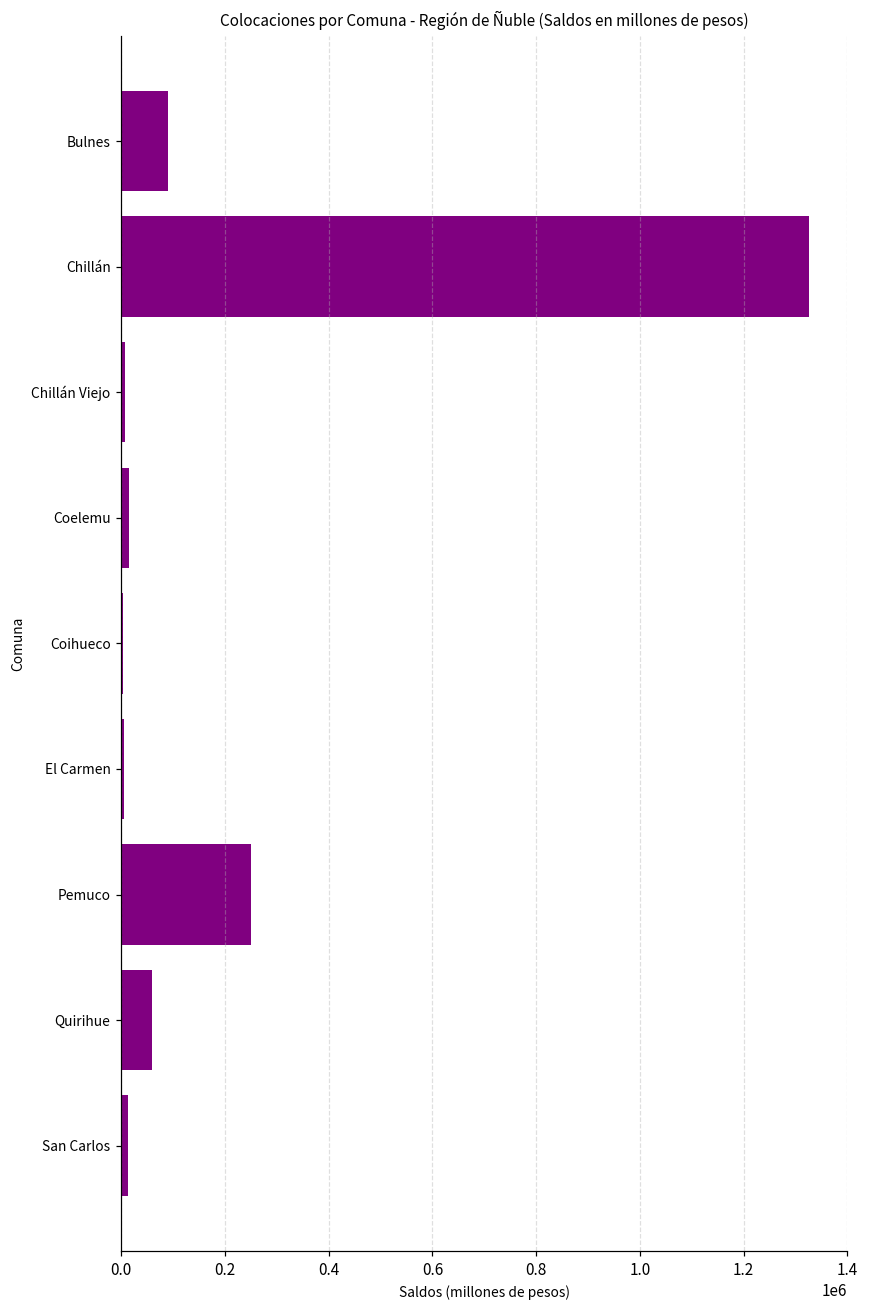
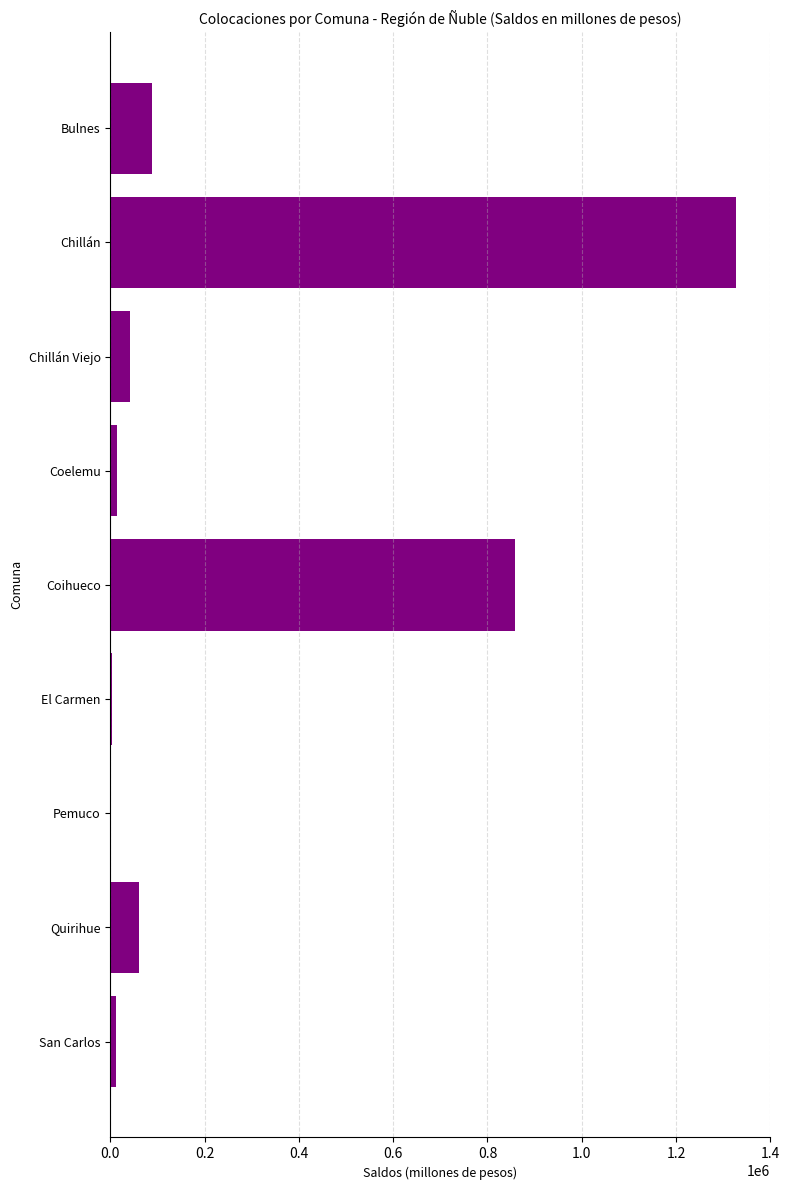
Chillán Viejo: 10000 -> 40000
Coihueco: 0 -> 860000
Pemuco: 250000 -> 0
